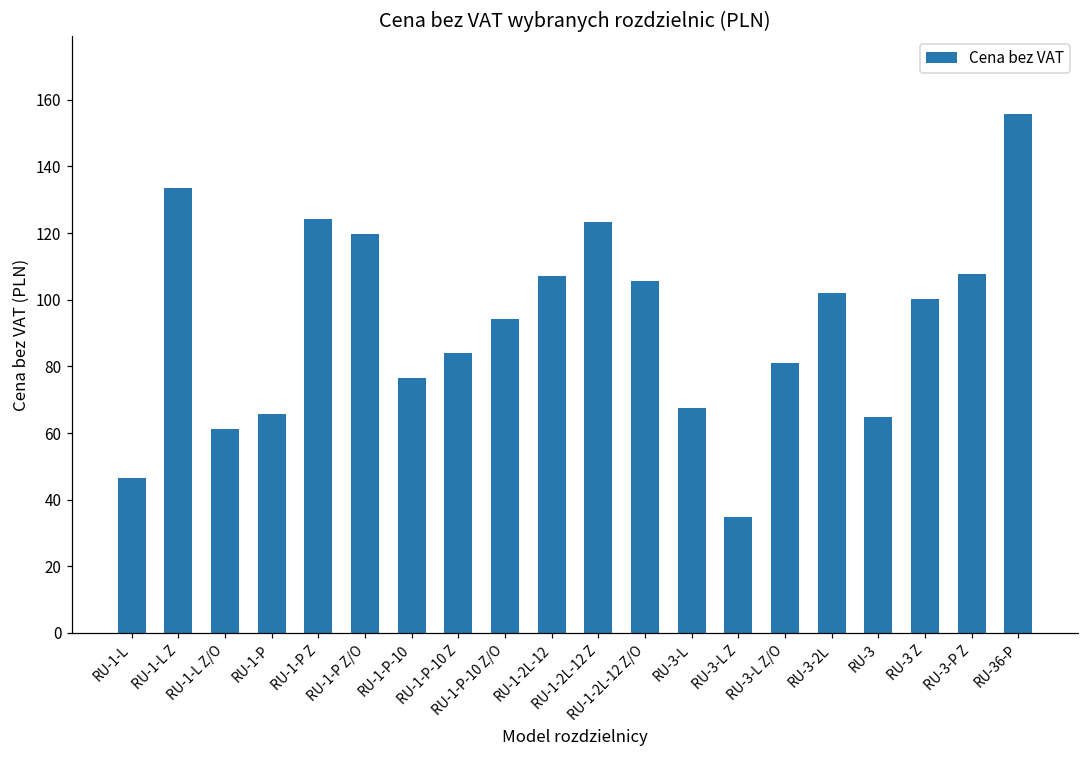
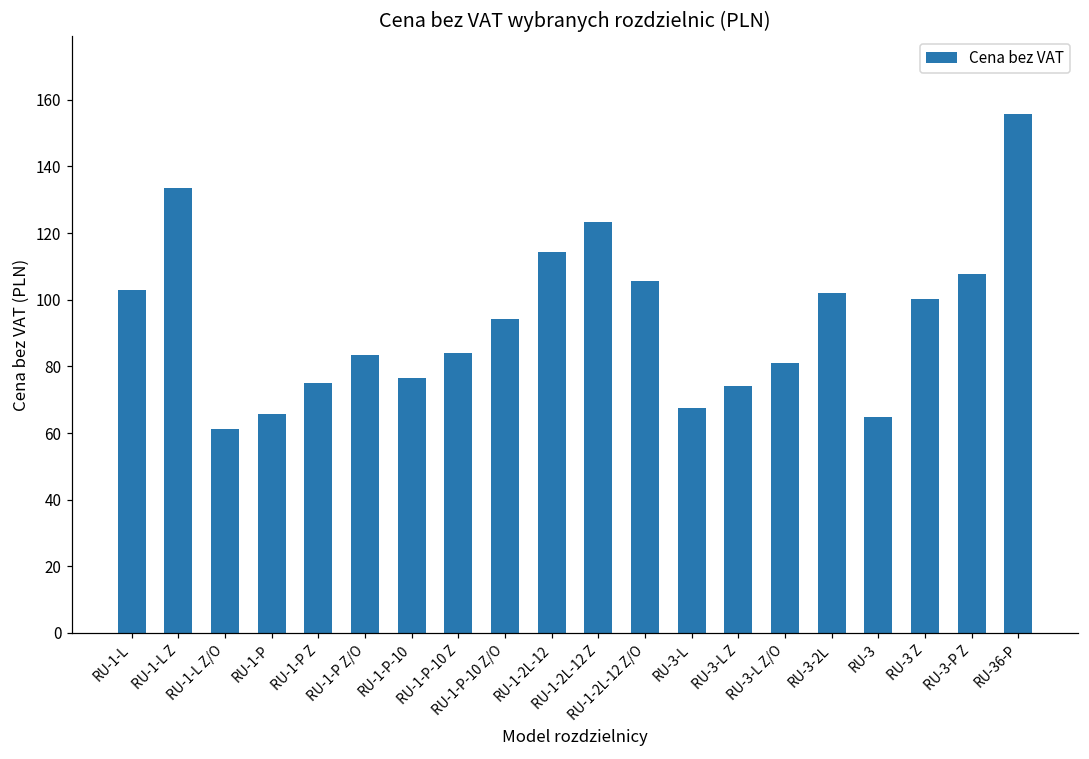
RU-1-L: 47 -> 103
RU-1-P Z: 124 -> 75
RU-1-P Z/O: 120 -> 83
RU-1-2L-12: 107 -> 114
RU-3-L Z: 35 -> 74
